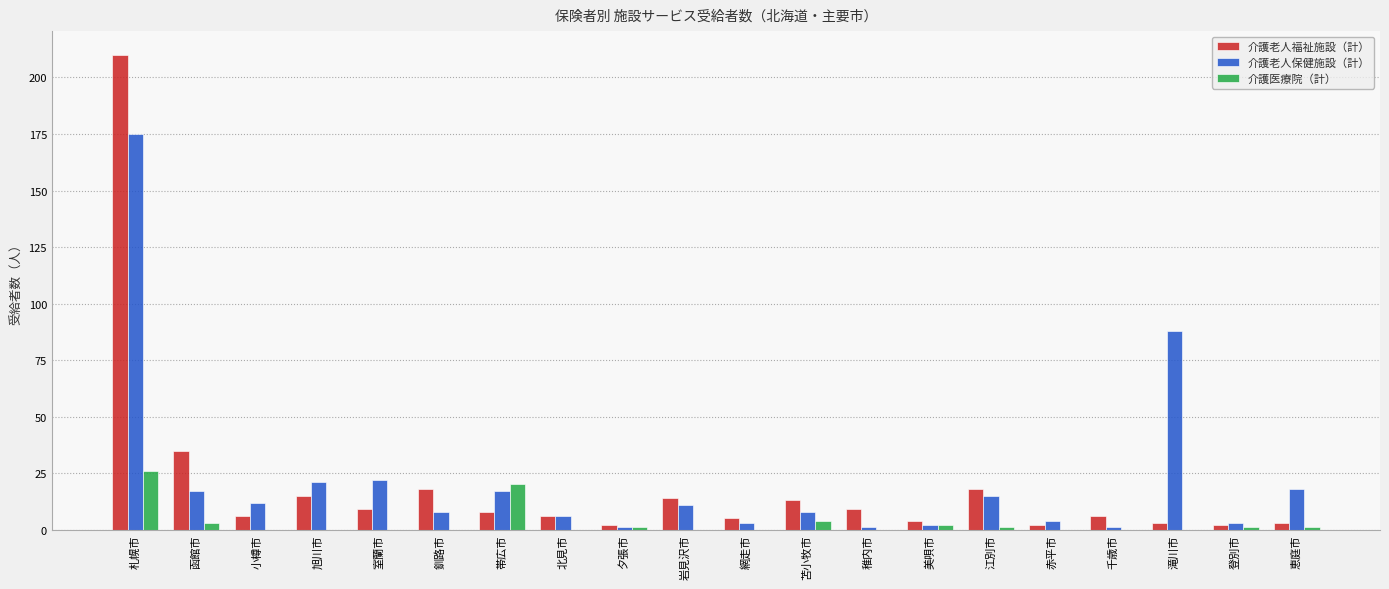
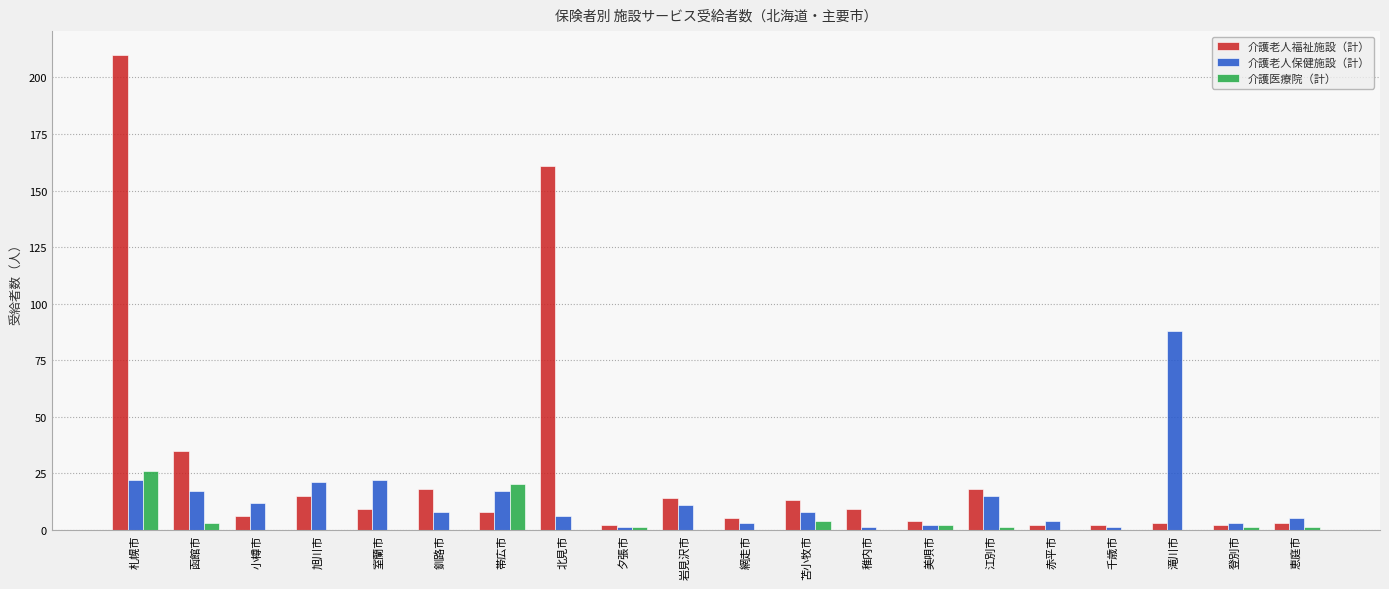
介護老人保健施設（計）, 札幌市: 175 -> 22
介護老人福祉施設（計）, 北見市: 6 -> 161
介護老人福祉施設（計）, 千歳市: 6 -> 2
介護老人保健施設（計）, 恵庭市: 18 -> 5
